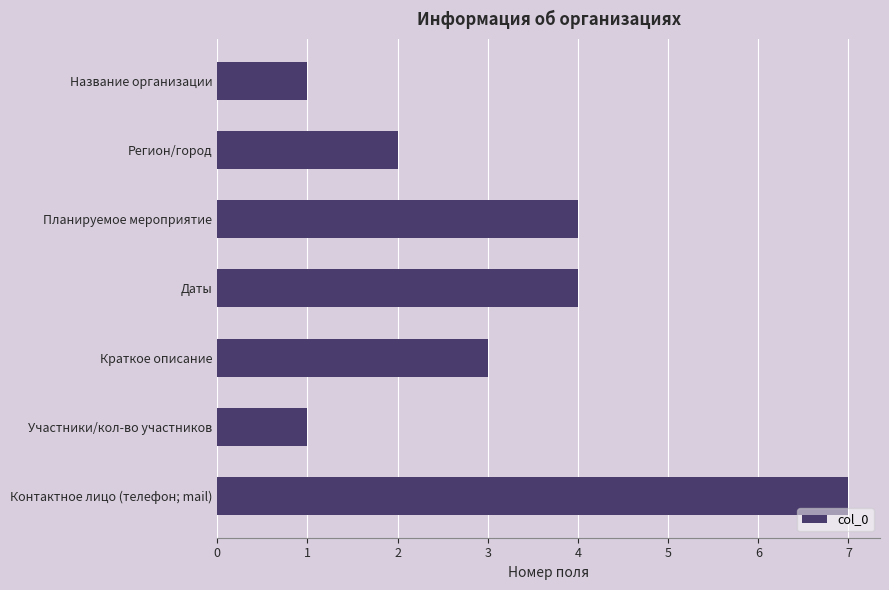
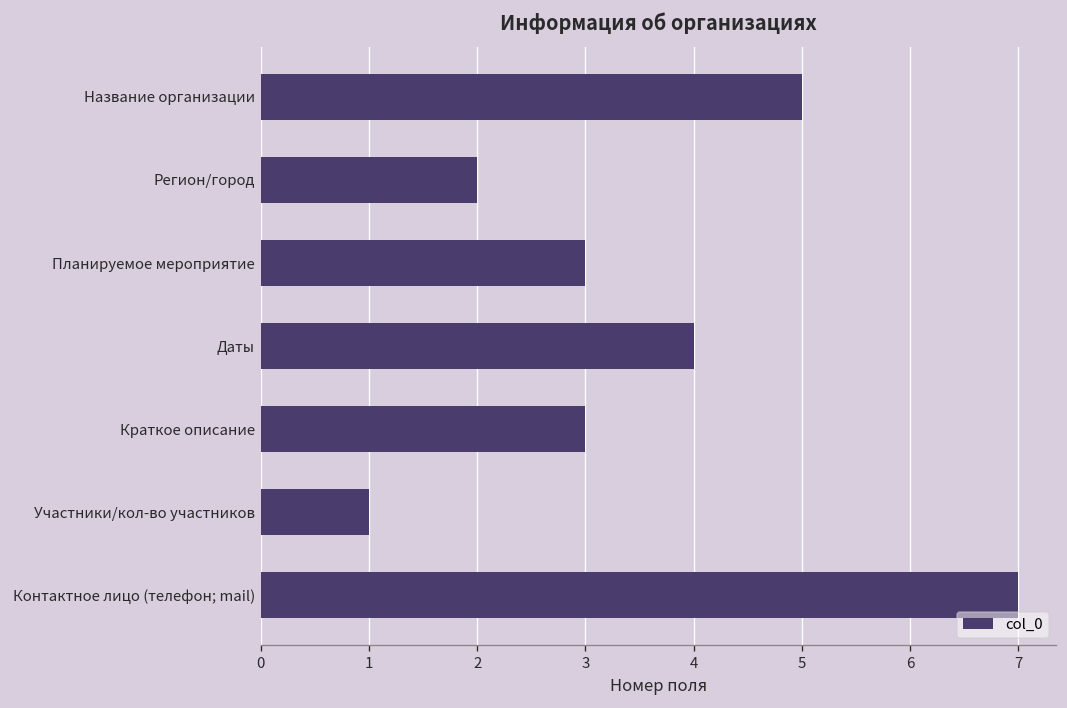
Название организации: 1 -> 5
Планируемое мероприятие: 4 -> 3
